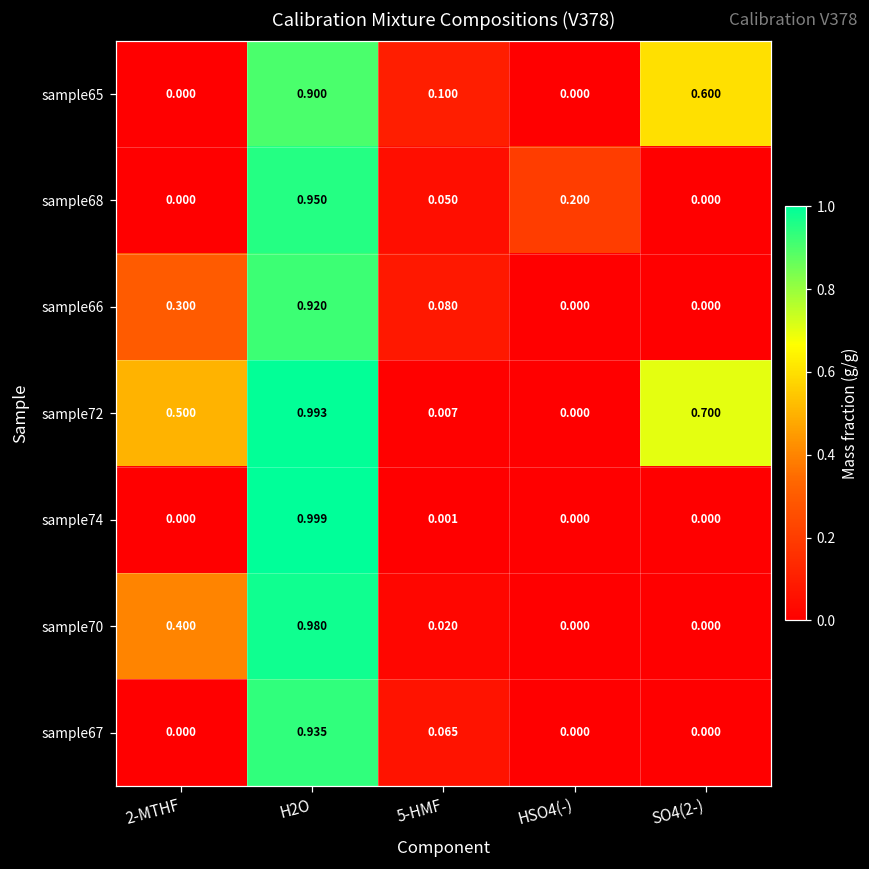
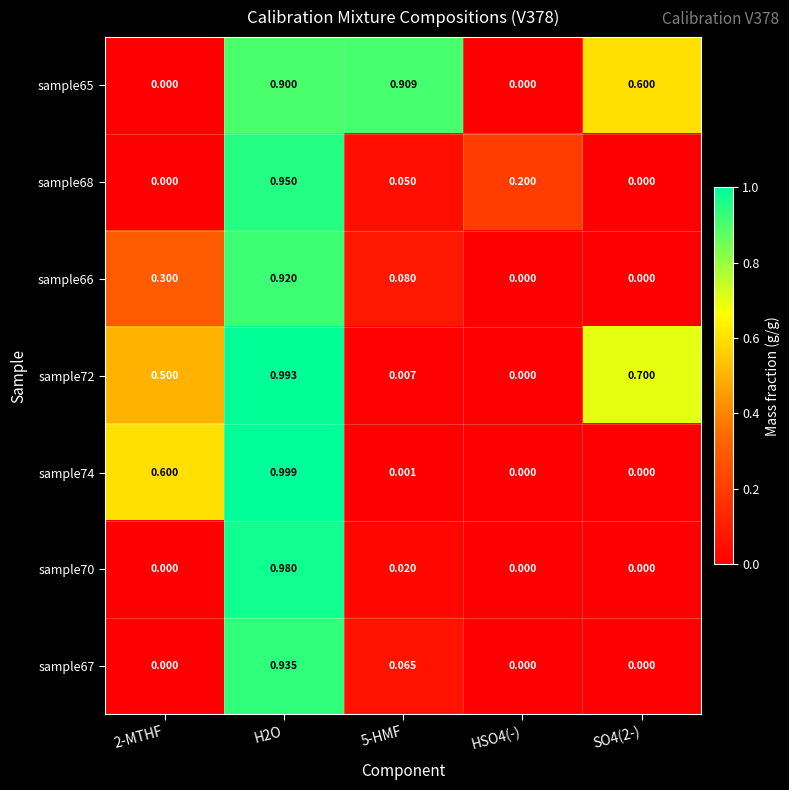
sample65, 5-HMF: 0.100 -> 0.909
sample74, 2-MTHF: 0.000 -> 0.600
sample70, 2-MTHF: 0.400 -> 0.000
